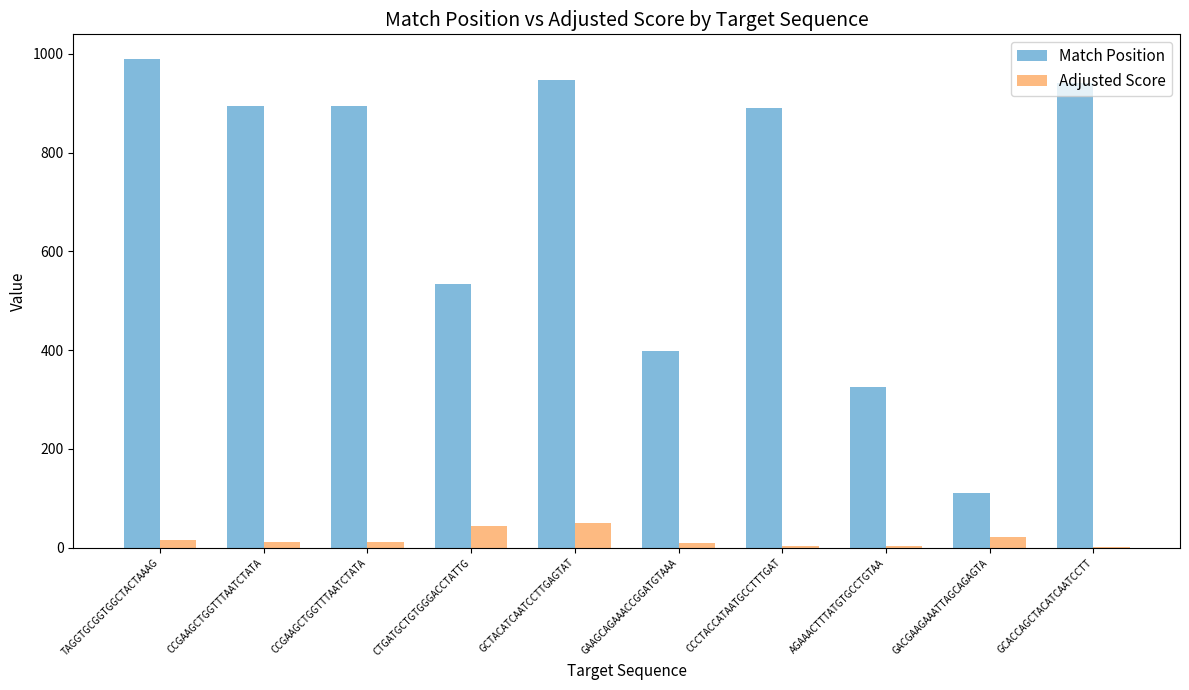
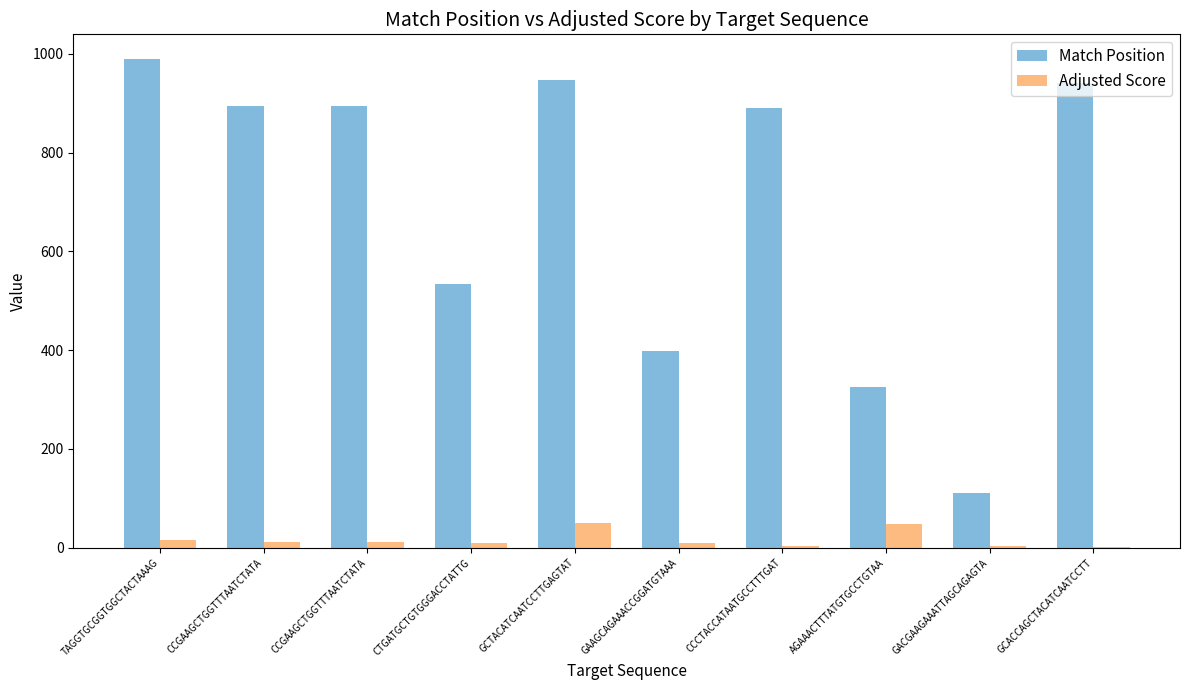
Adjusted Score, CTGATGCTGTGGGACCTATTG: 40 -> 10
Adjusted Score, AGAAACTTTATGTGCCTGTAA: 0 -> 50
Adjusted Score, GACGAAGAAATTAGCAGAGTA: 20 -> 0
